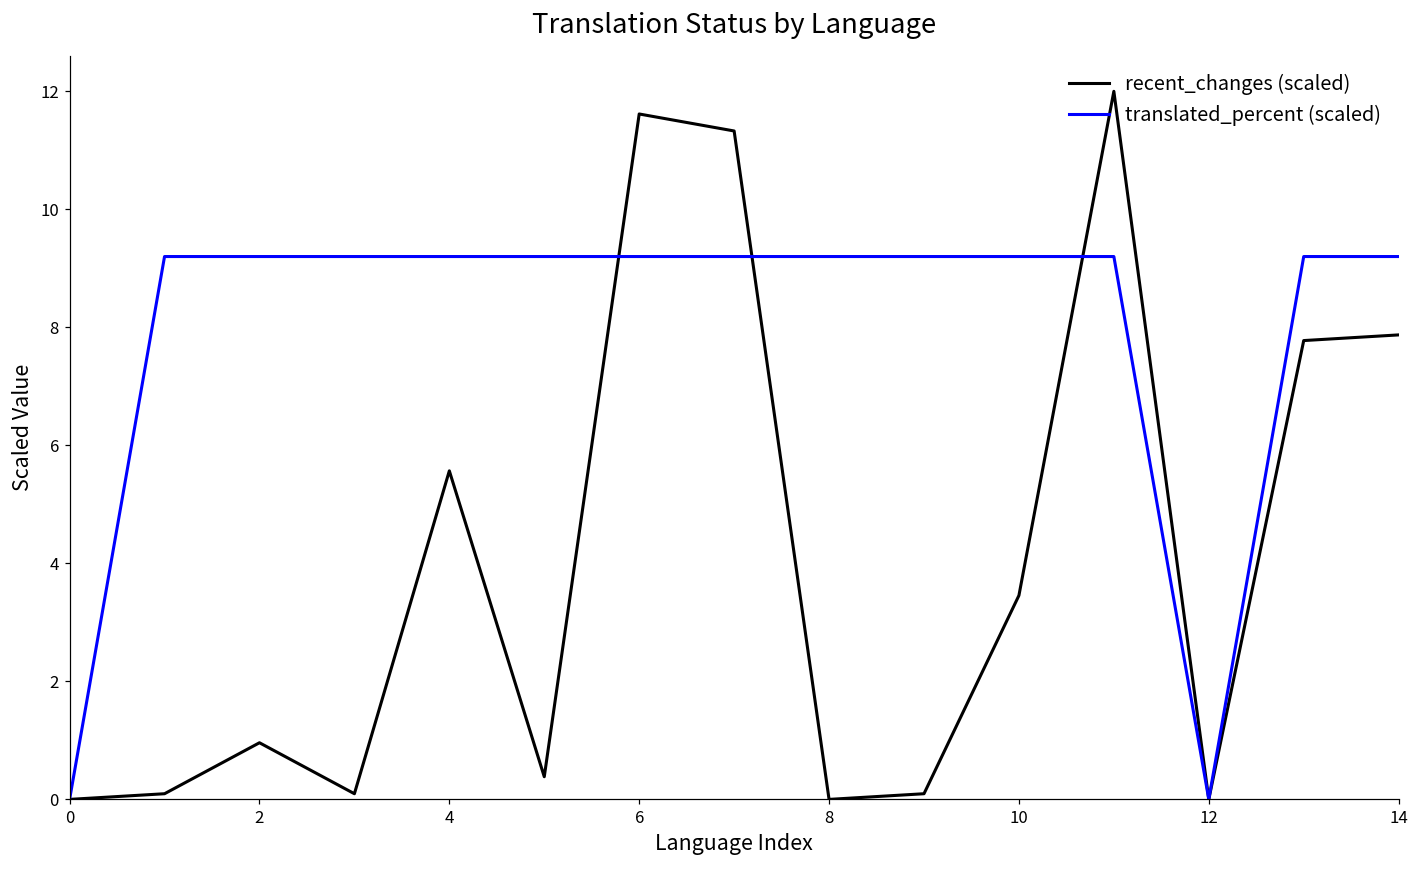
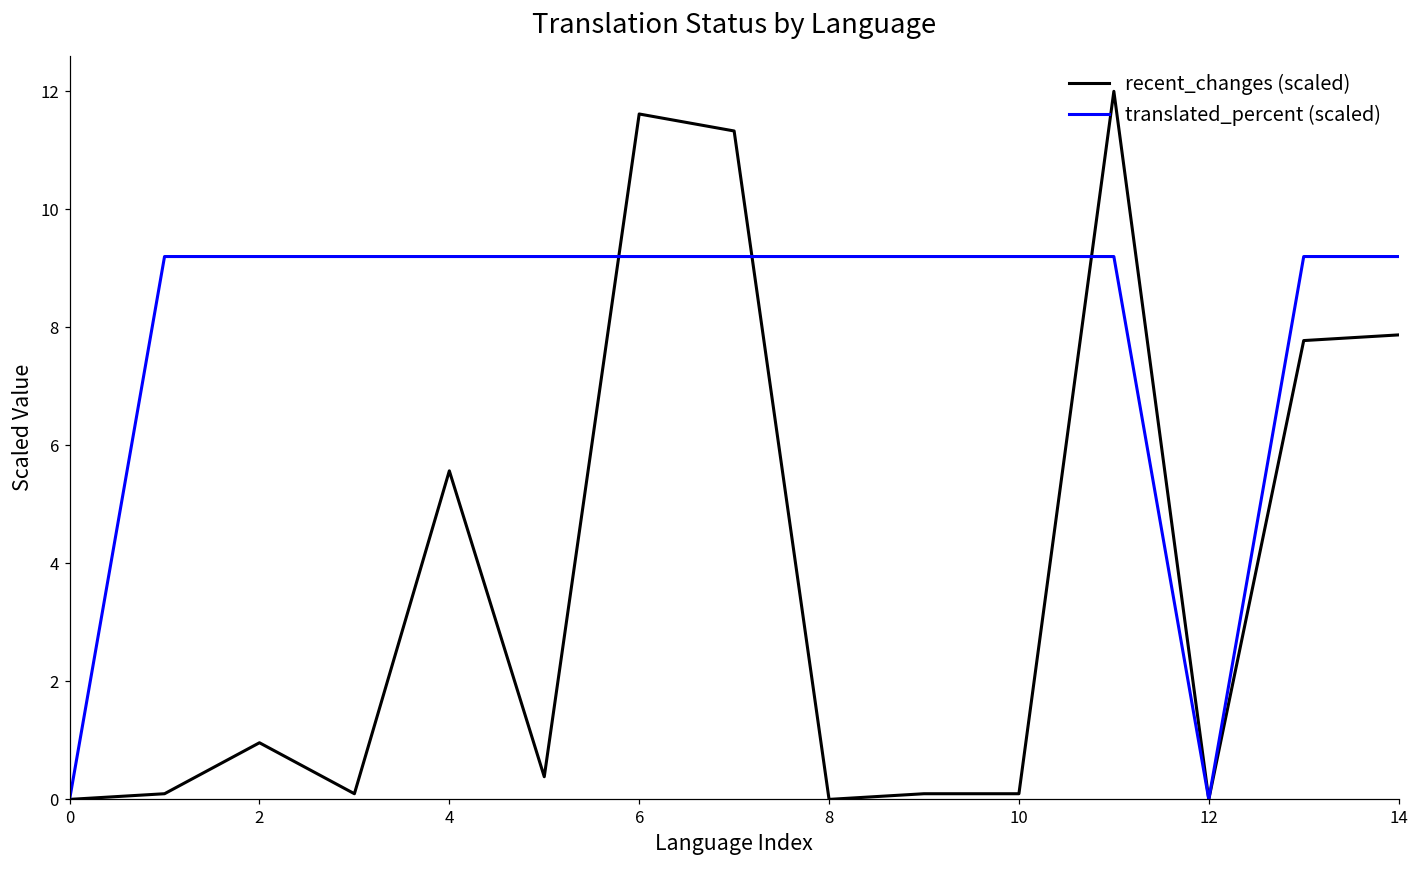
recent_changes (scaled), 10: 3.5 -> 0.1
